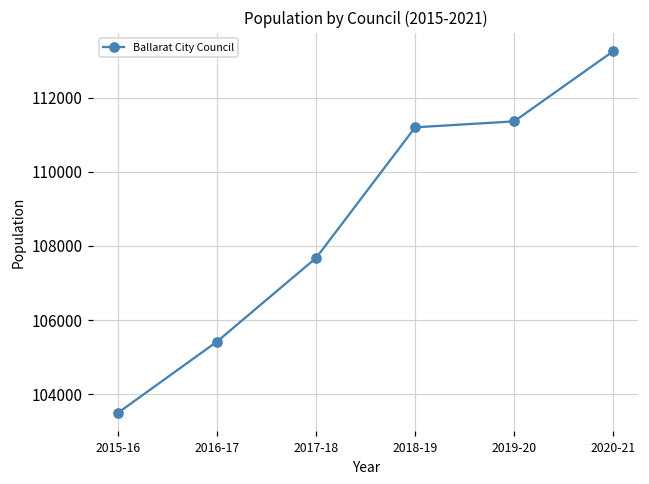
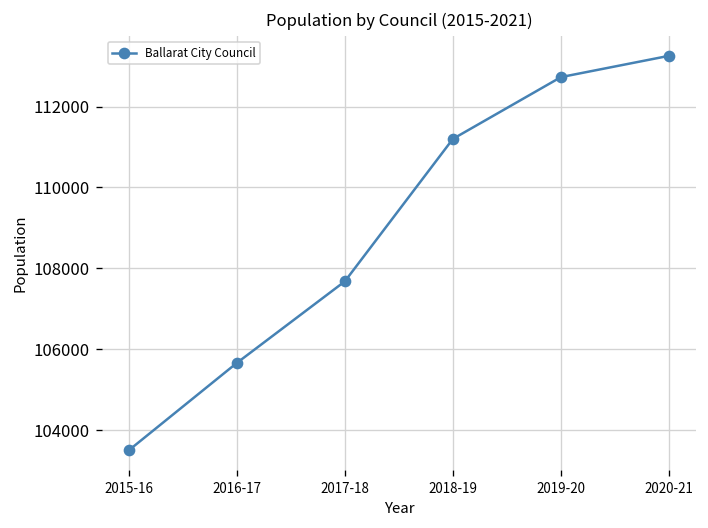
2016-17: 105400 -> 105700
2019-20: 111400 -> 112700
